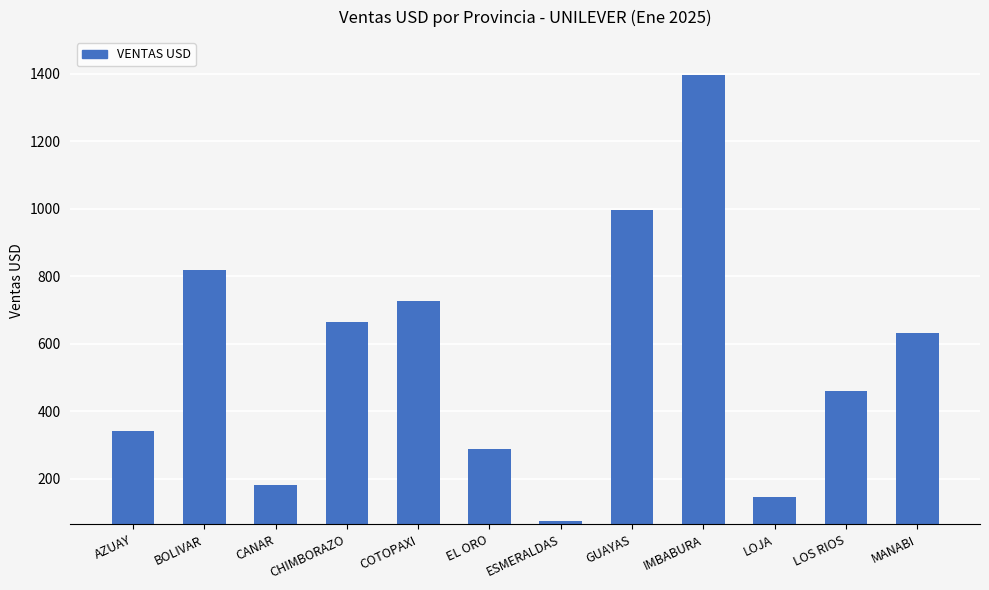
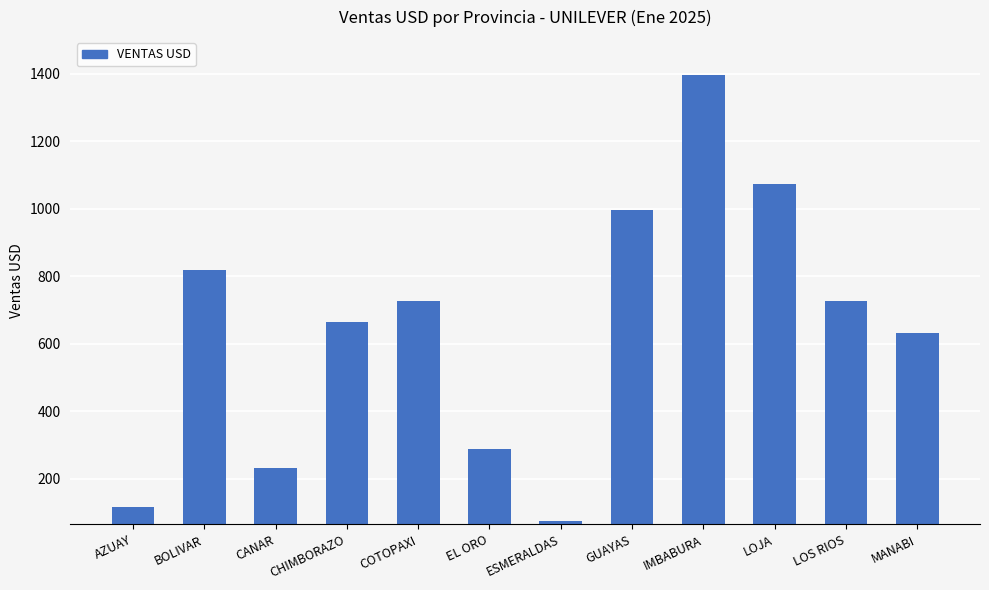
AZUAY: 340 -> 120
CANAR: 180 -> 230
LOJA: 150 -> 1070
LOS RIOS: 460 -> 730
